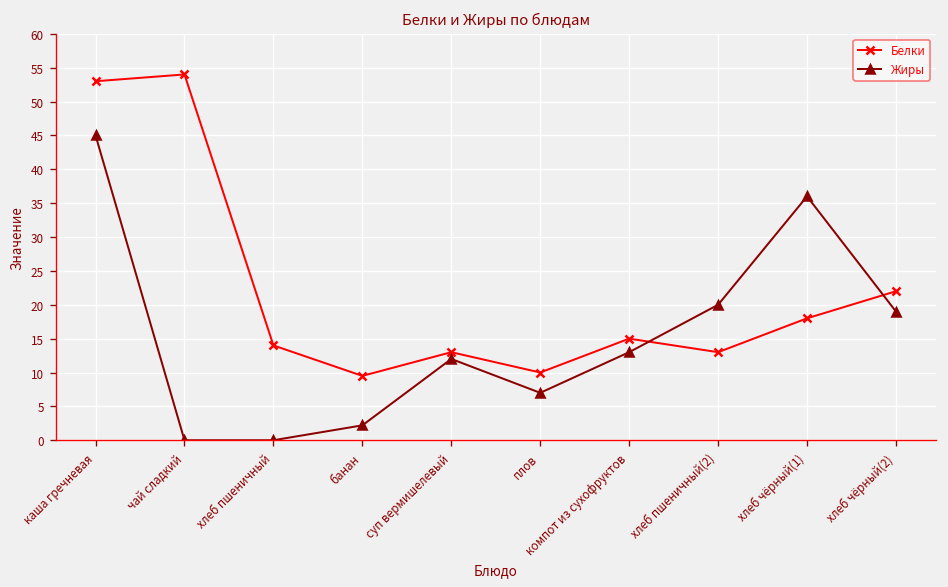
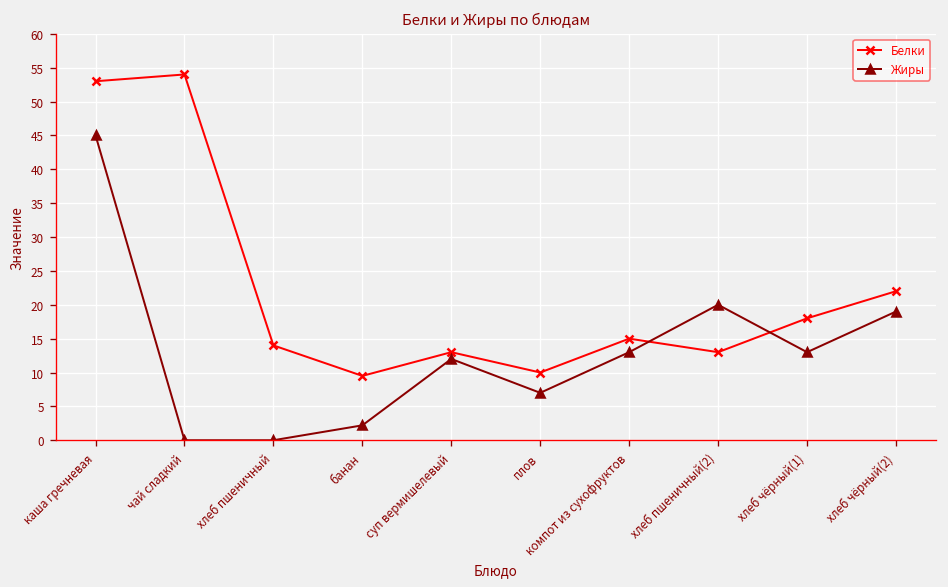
Жиры, хлеб чёрный(1): 36 -> 13
